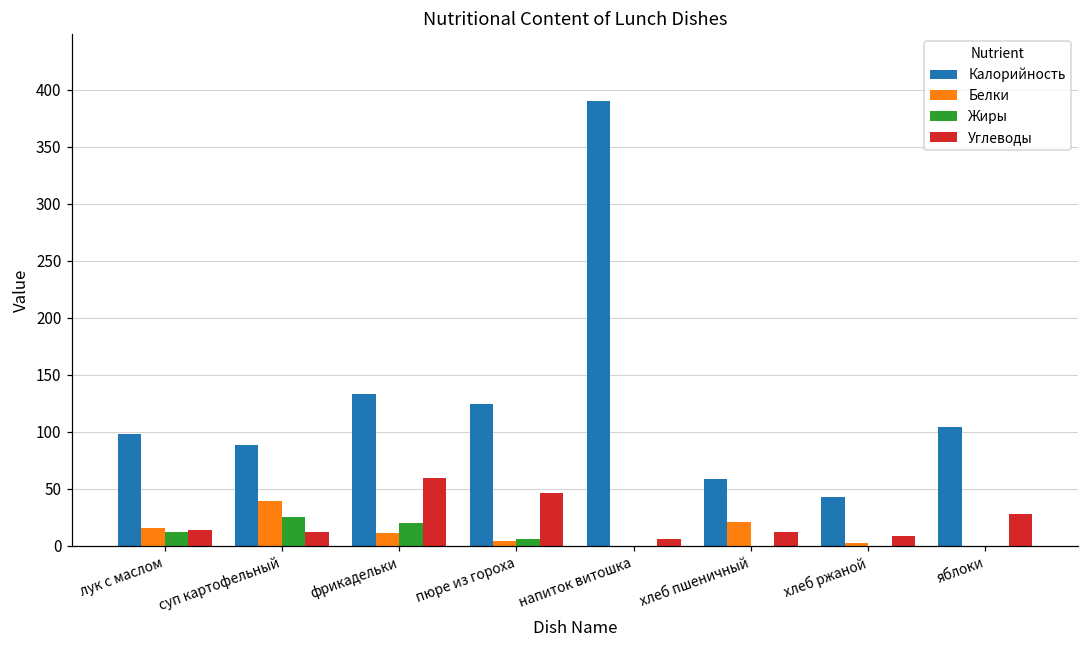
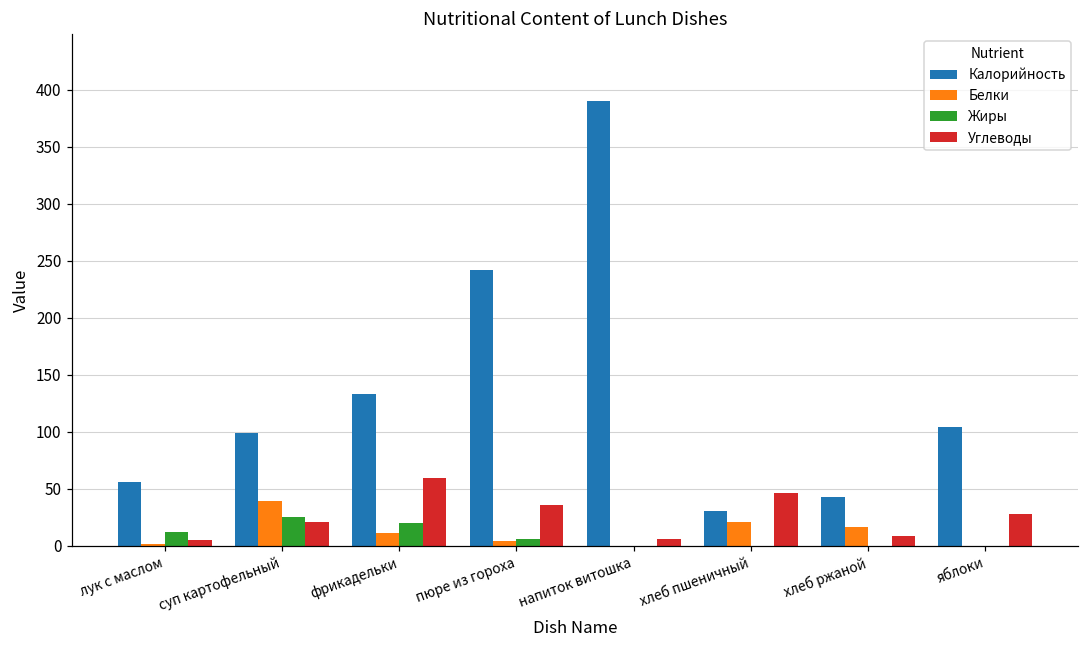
Калорийность, лук с маслом: 98 -> 56
Белки, лук с маслом: 15 -> 1
Углеводы, лук с маслом: 14 -> 5
Калорийность, суп картофельный: 88 -> 99
Углеводы, суп картофельный: 12 -> 21
Калорийность, пюре из гороха: 124 -> 242
Углеводы, пюре из гороха: 46 -> 36
Калорийность, хлеб пшеничный: 58 -> 30
Углеводы, хлеб пшеничный: 12 -> 46
Белки, хлеб ржаной: 2 -> 16
